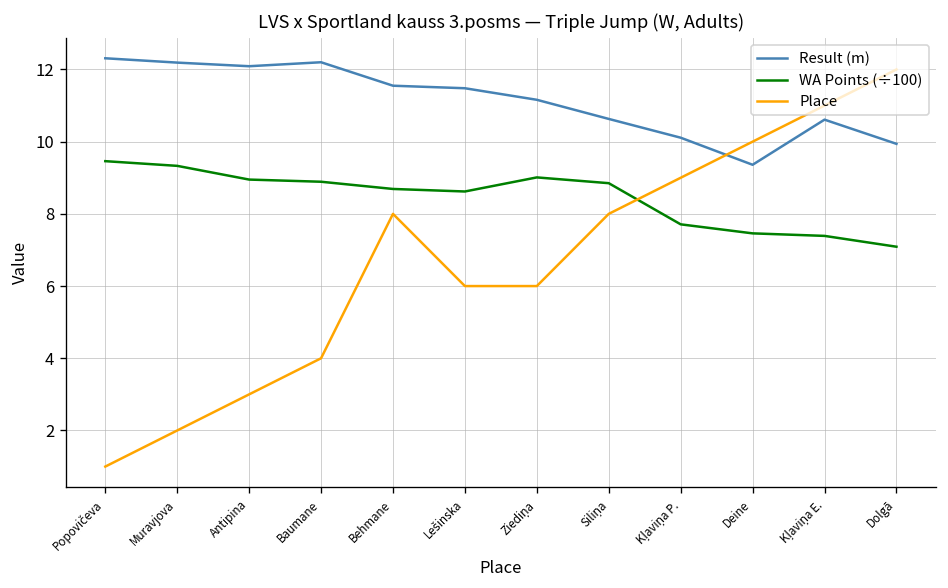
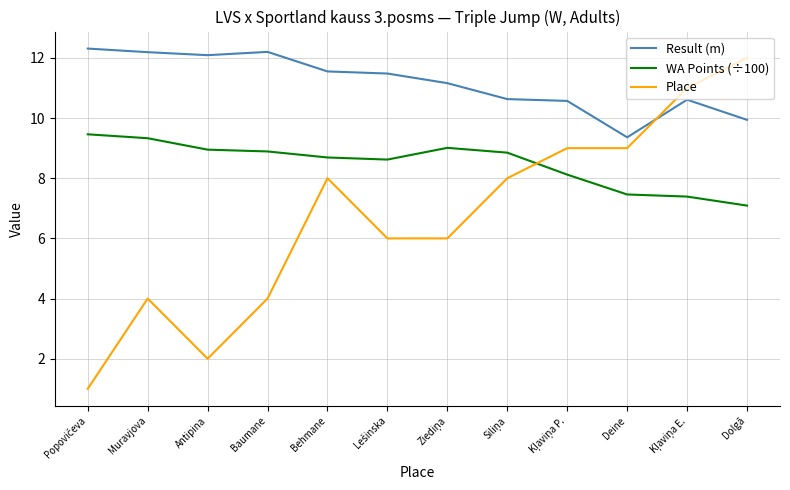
Place, Muravjova: 2 -> 4
Place, Antipina: 3 -> 2
Result (m), Kļaviņa P.: 10.1 -> 10.6
WA Points (÷100), Kļaviņa P.: 7.7 -> 8.1
Place, Deine: 10 -> 9
